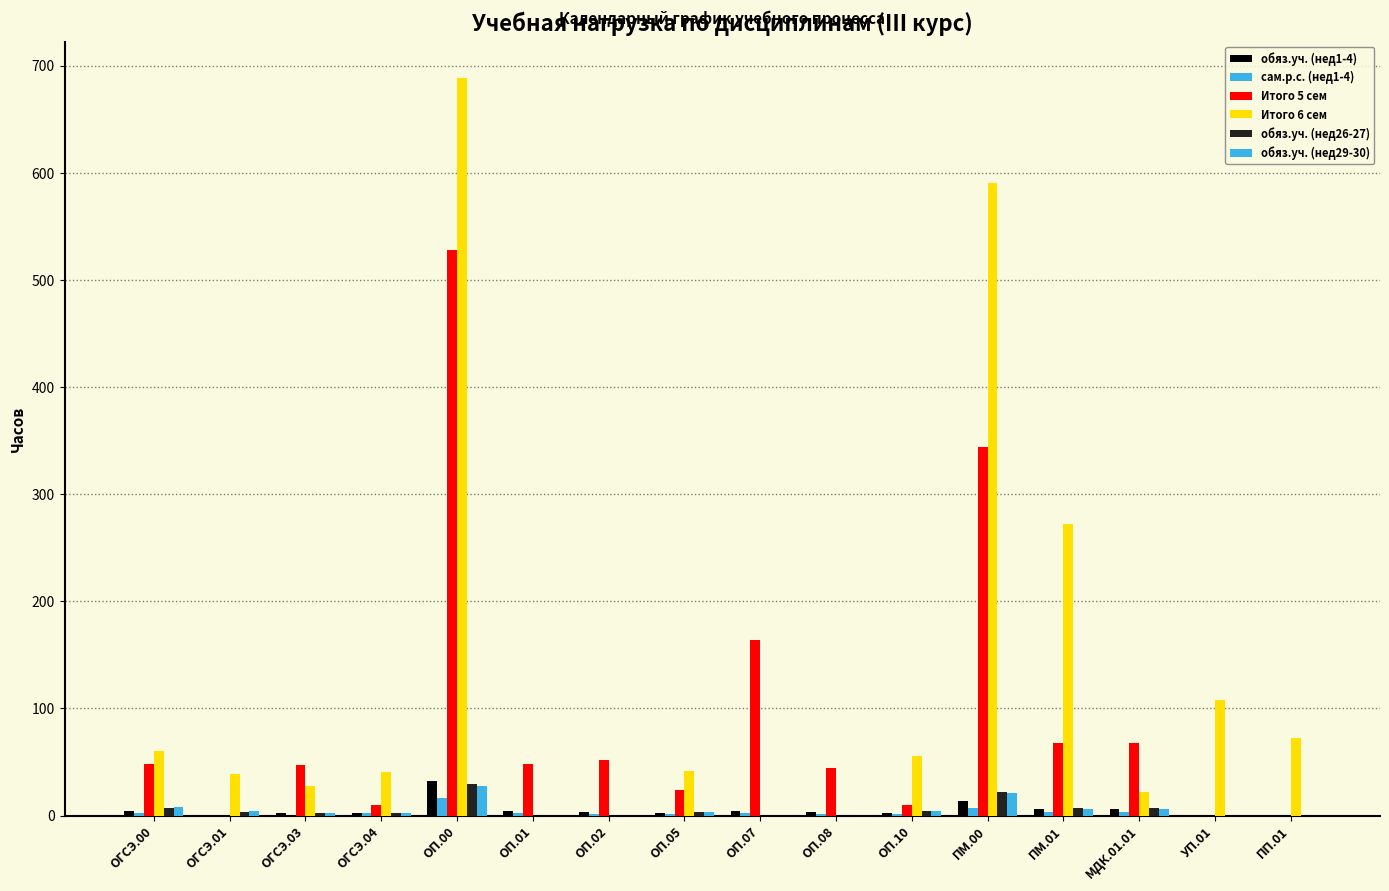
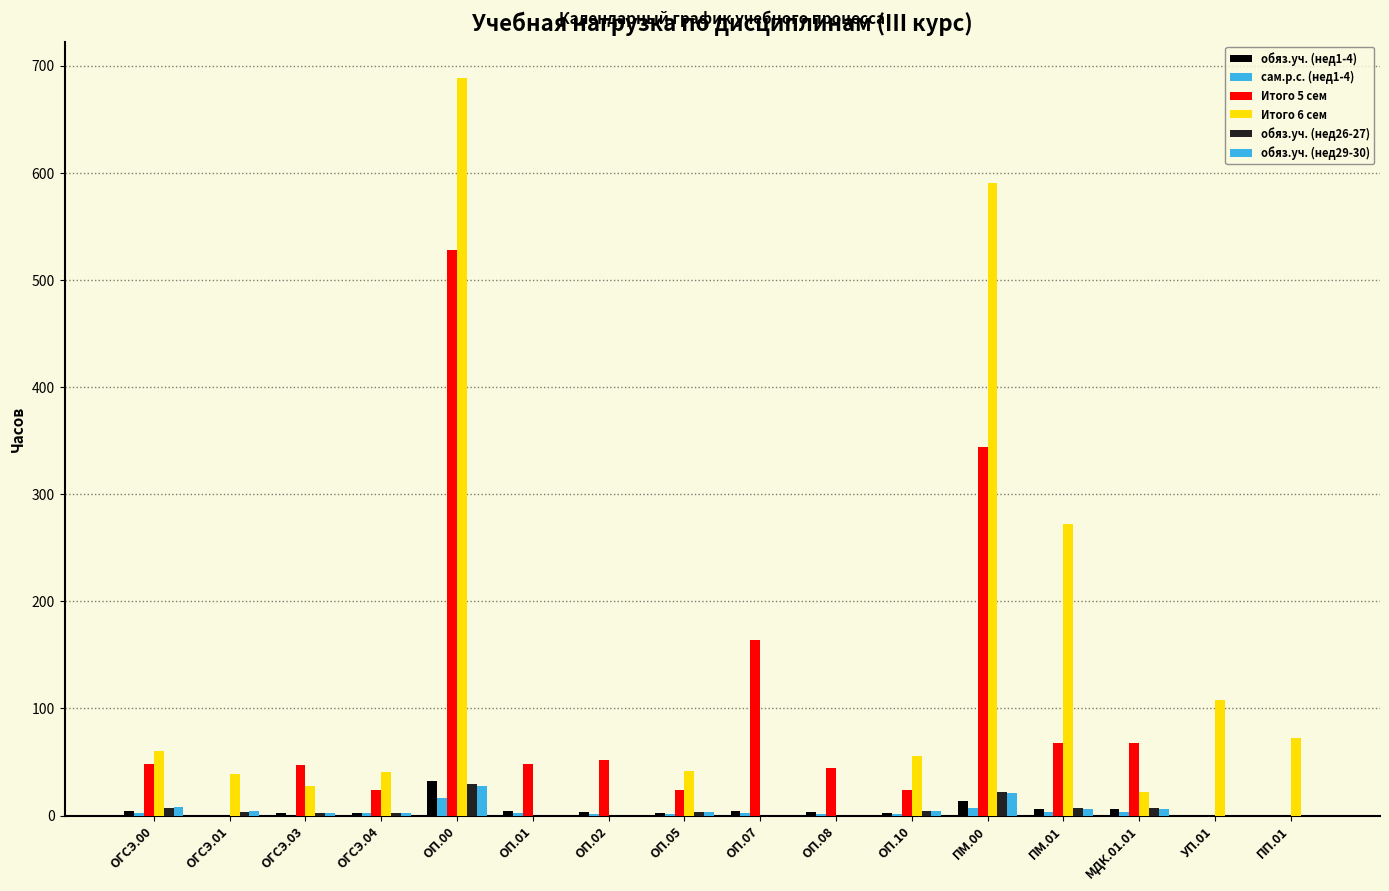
Итого 5 сем, ОГСЭ.04: 10 -> 24
Итого 5 сем, ОП.10: 10 -> 24
